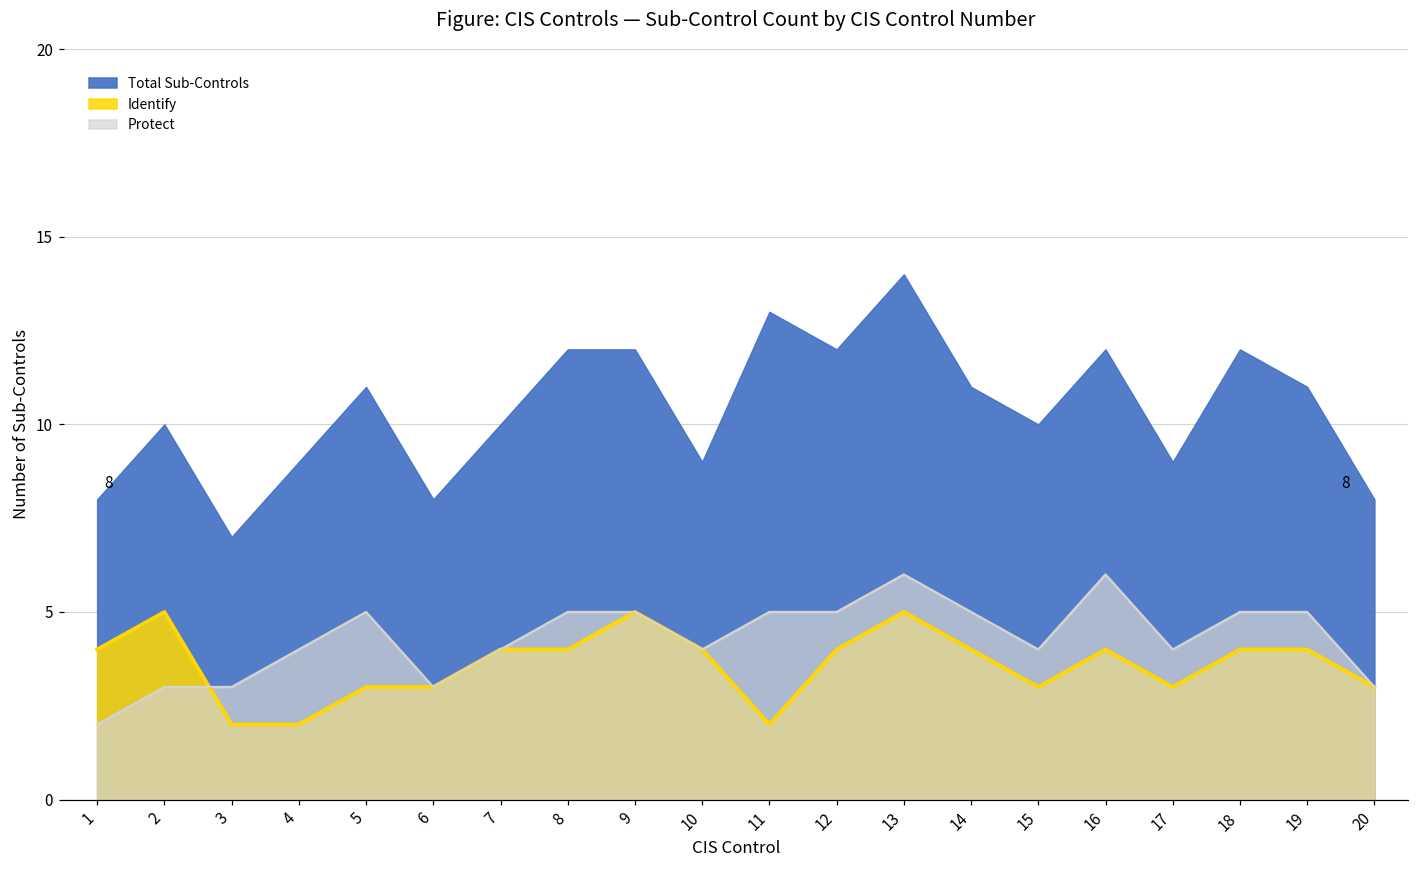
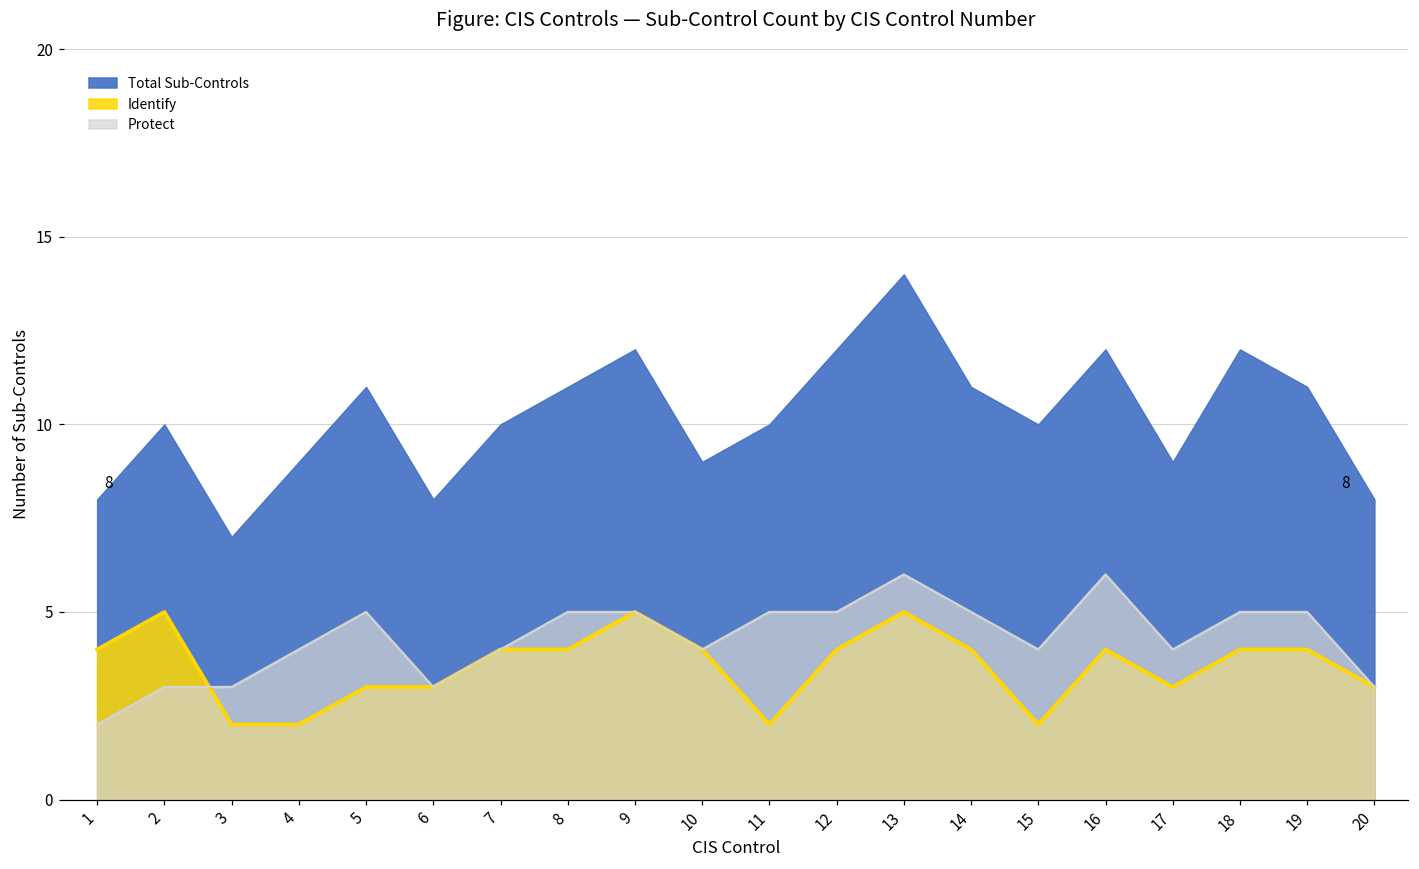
Total Sub-Controls, 8: 12 -> 11
Total Sub-Controls, 11: 13 -> 10
Identify, 15: 3 -> 2
